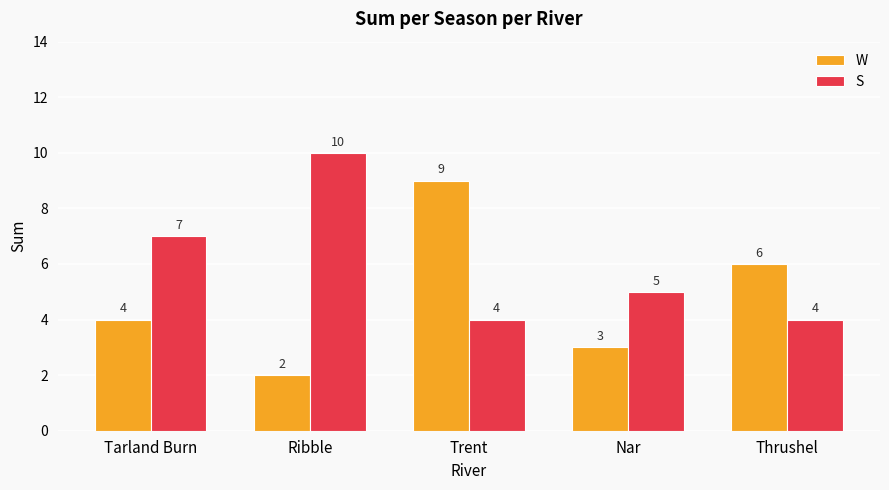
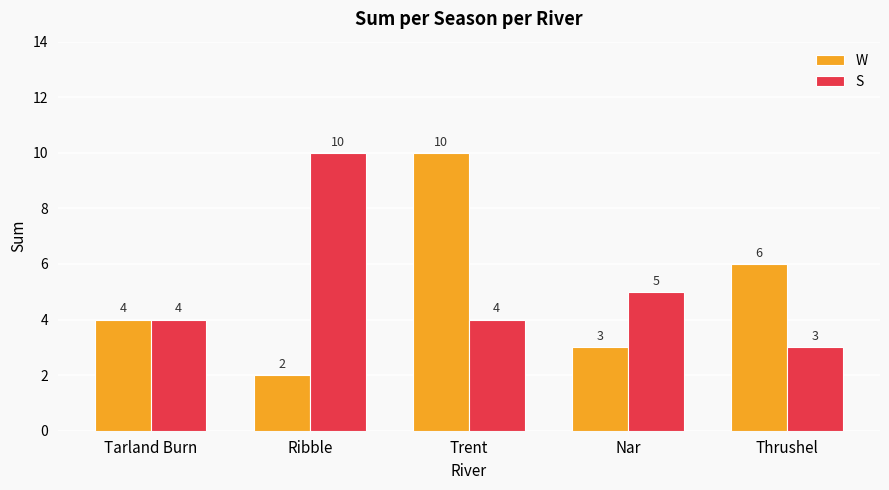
S, Tarland Burn: 7 -> 4
W, Trent: 9 -> 10
S, Thrushel: 4 -> 3
